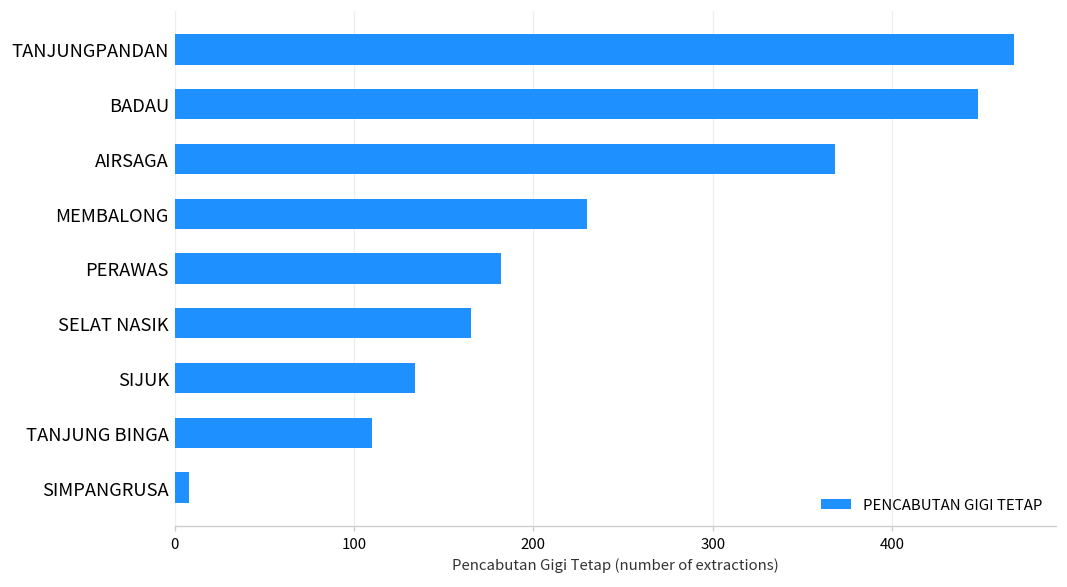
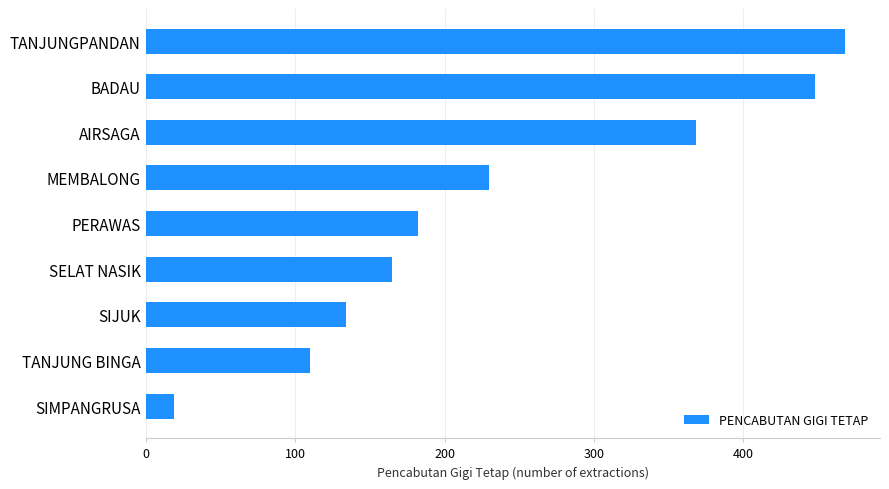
SIMPANGRUSA: 8 -> 19
